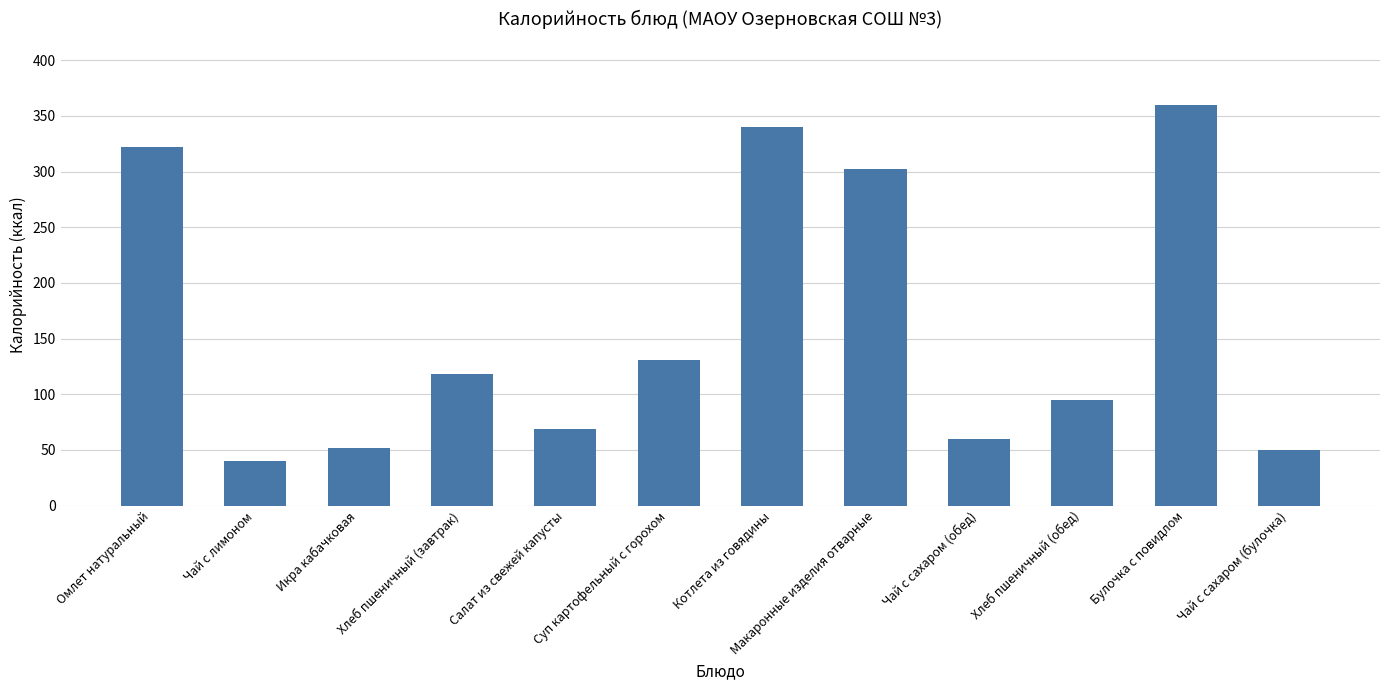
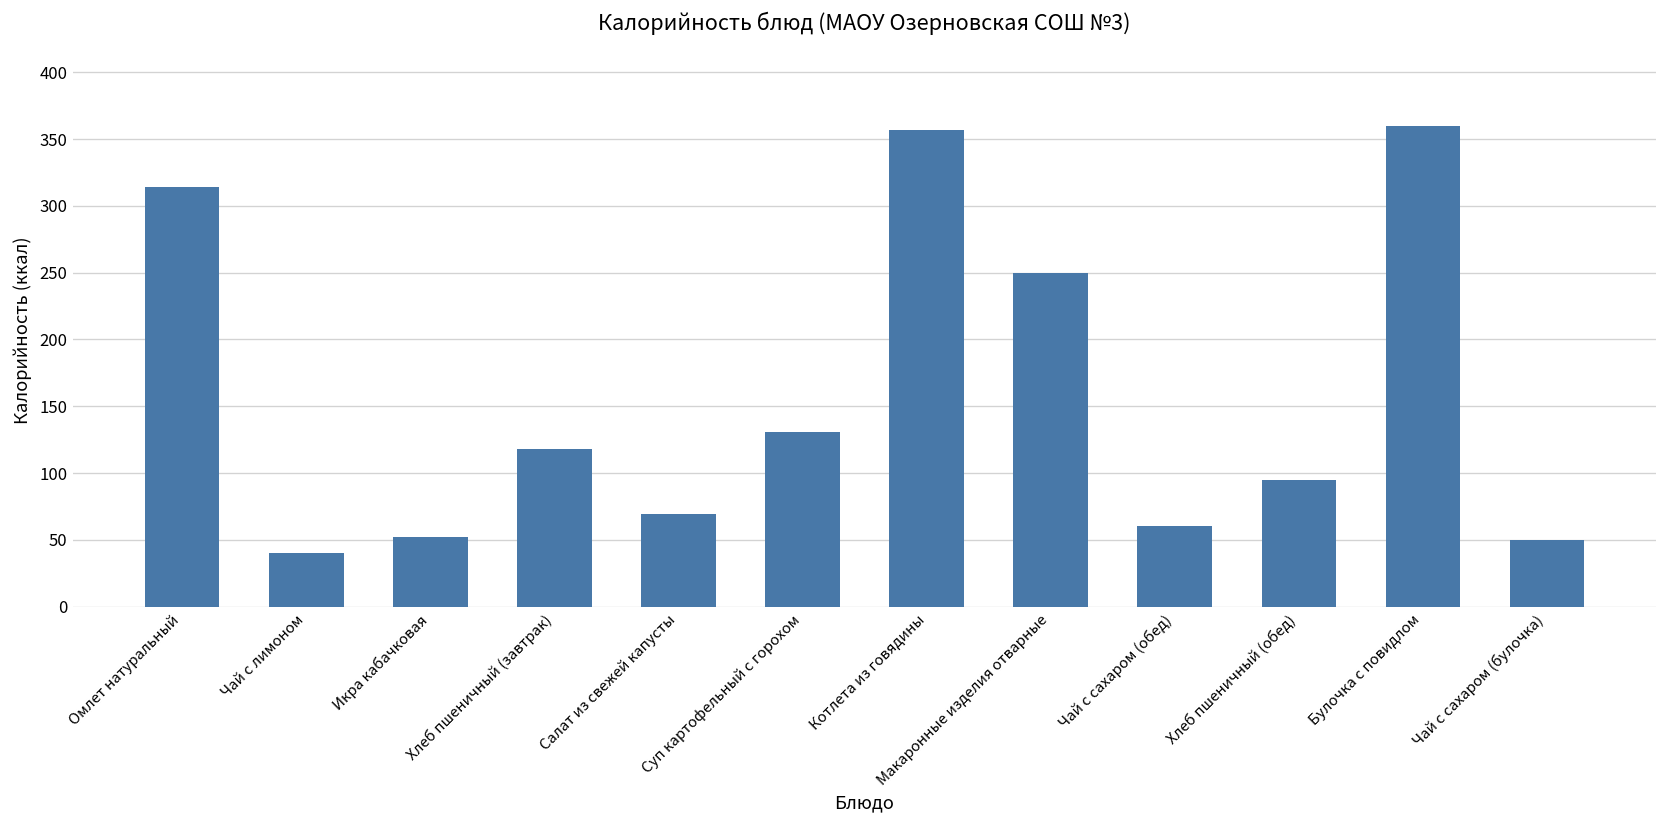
Омлет натуральный: 322 -> 314
Котлета из говядины: 340 -> 357
Макаронные изделия отварные: 302 -> 250
